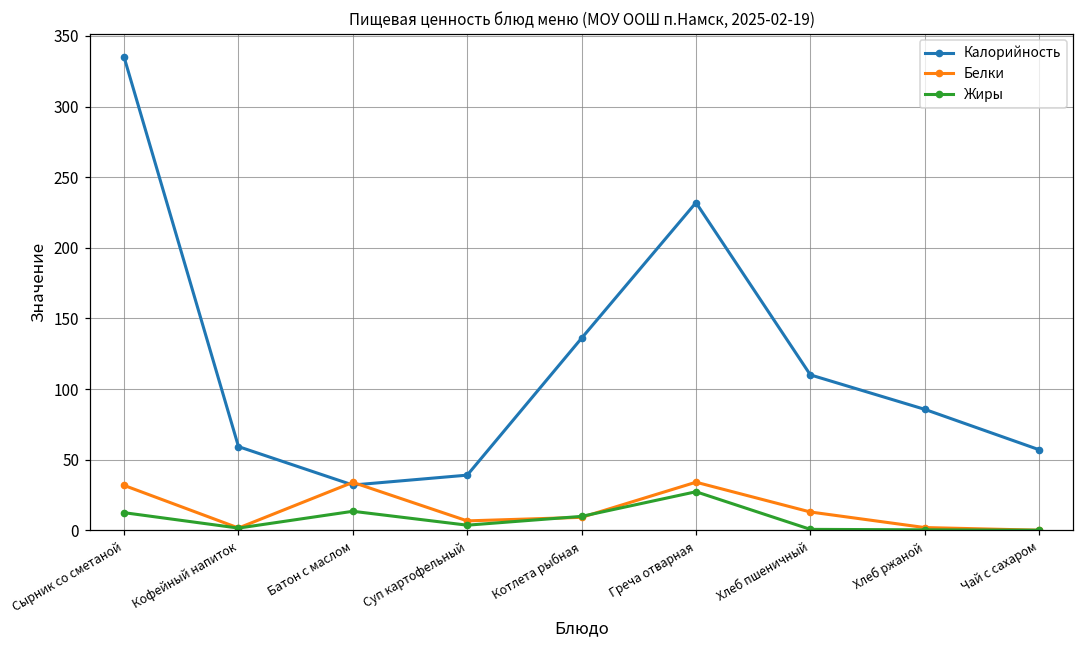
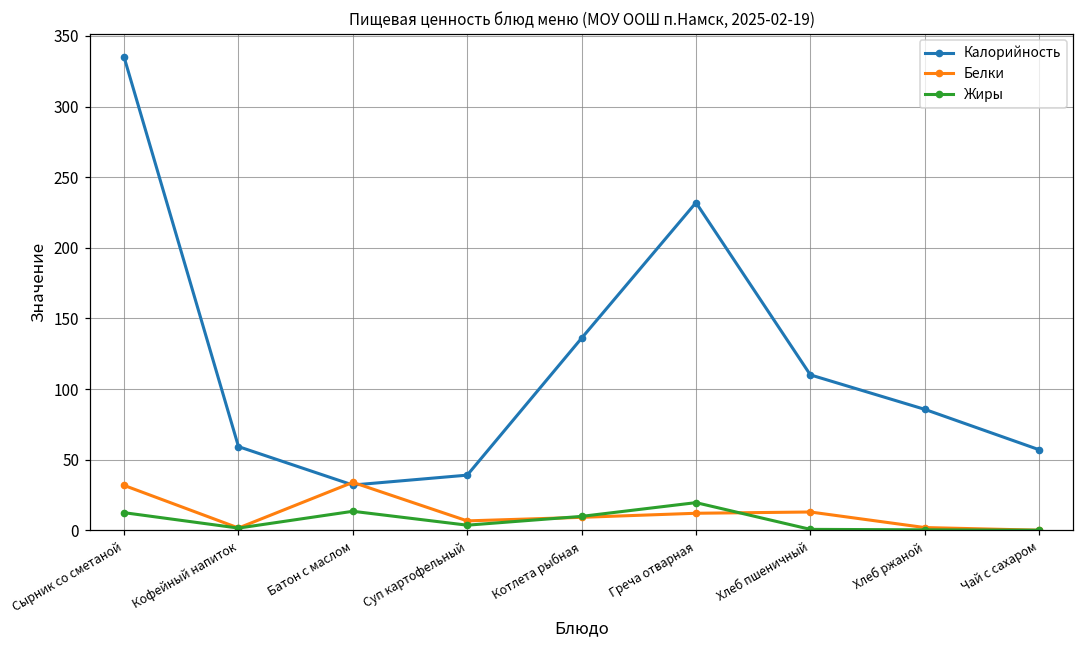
Белки, Греча отварная: 34 -> 12
Жиры, Греча отварная: 27 -> 20
